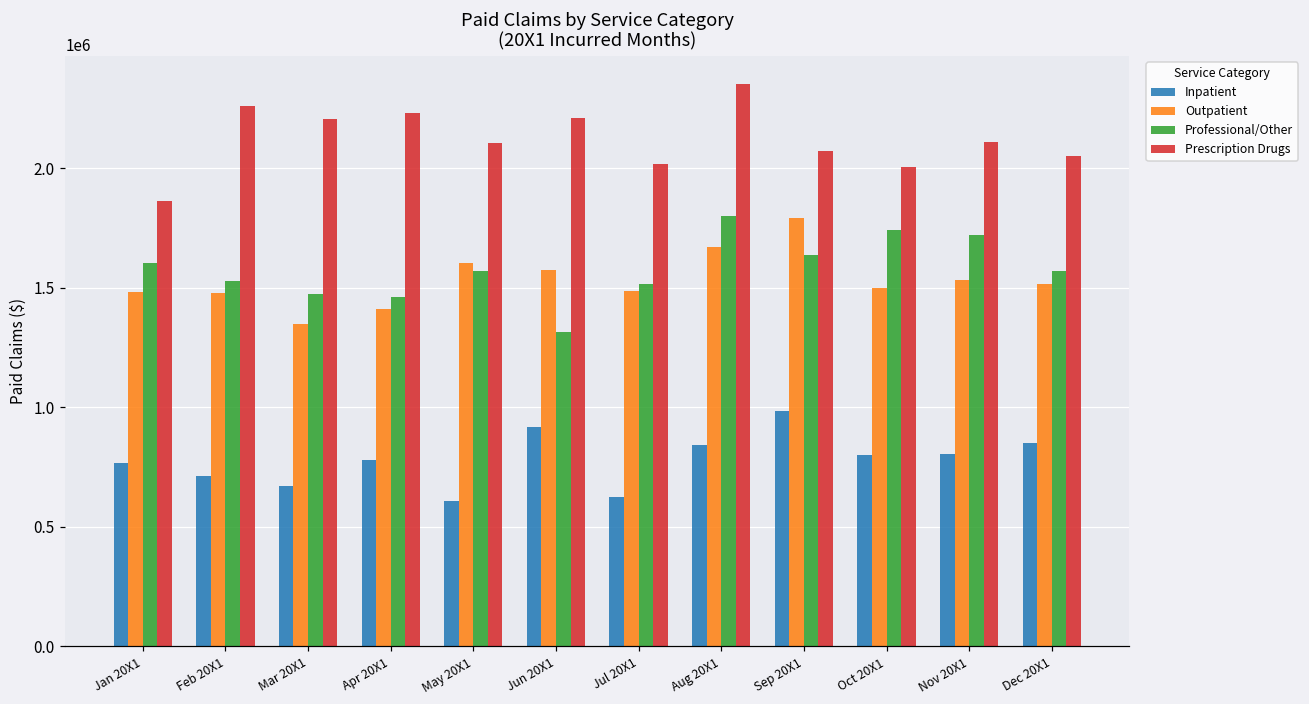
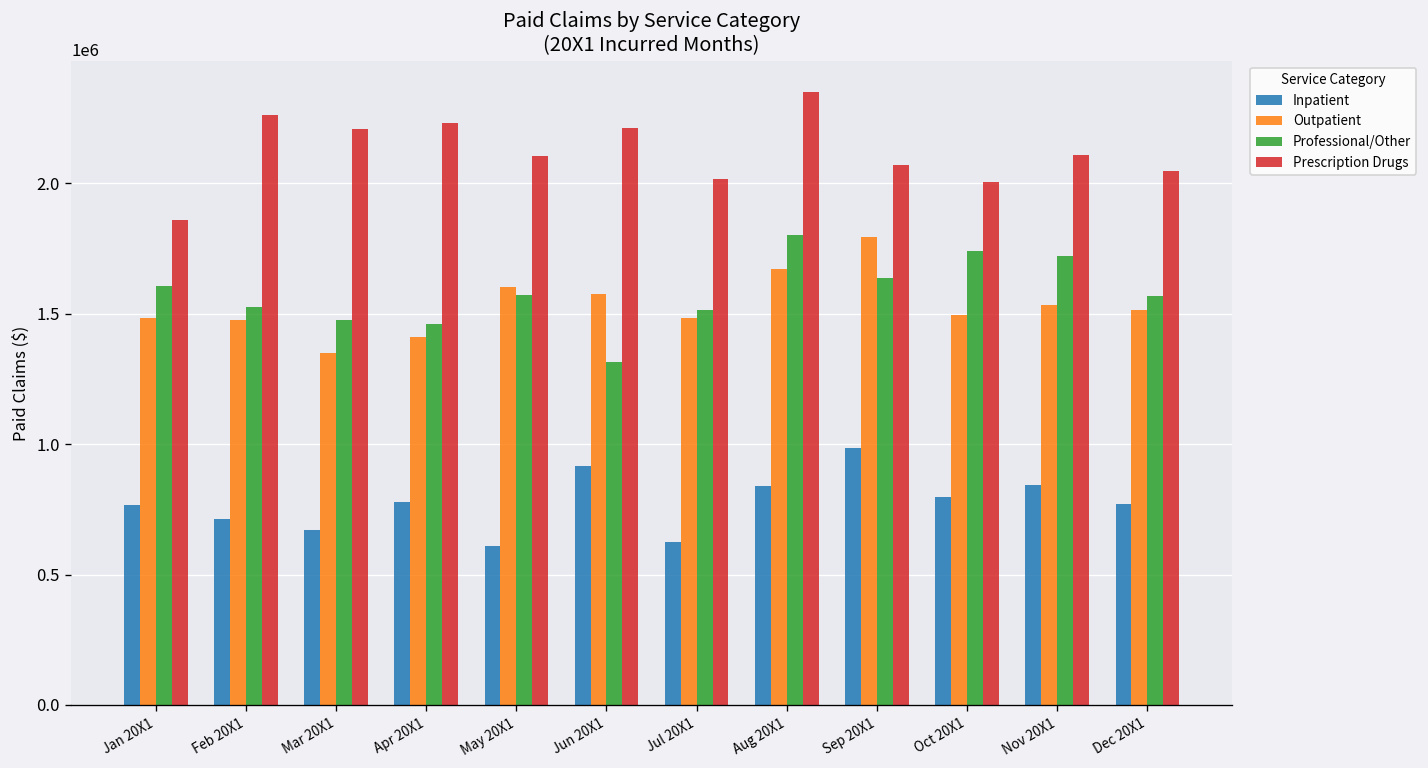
Inpatient, Nov 20X1: 810000 -> 840000
Inpatient, Dec 20X1: 850000 -> 770000
